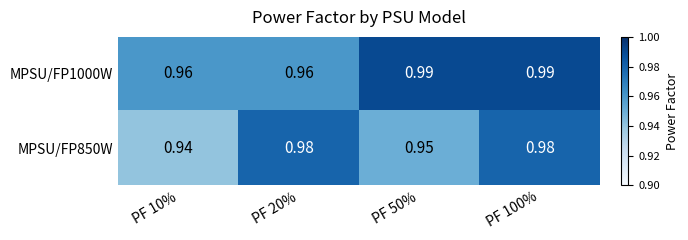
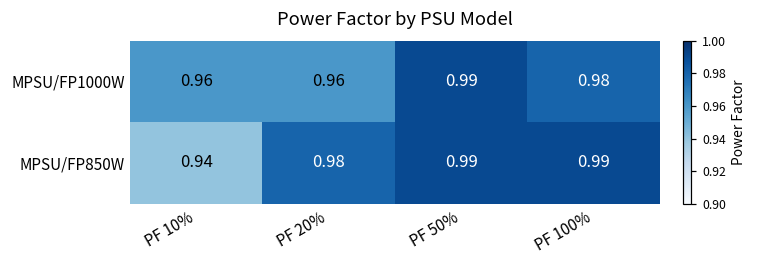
MPSU/FP1000W, PF 100%: 0.99 -> 0.98
MPSU/FP850W, PF 50%: 0.95 -> 0.99
MPSU/FP850W, PF 100%: 0.98 -> 0.99
